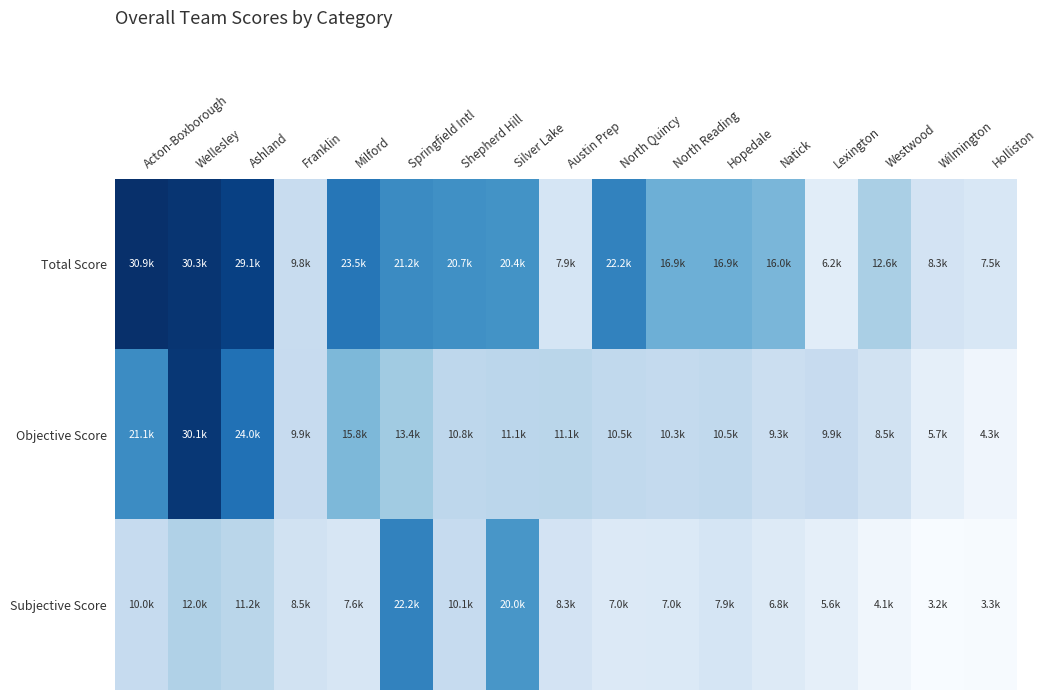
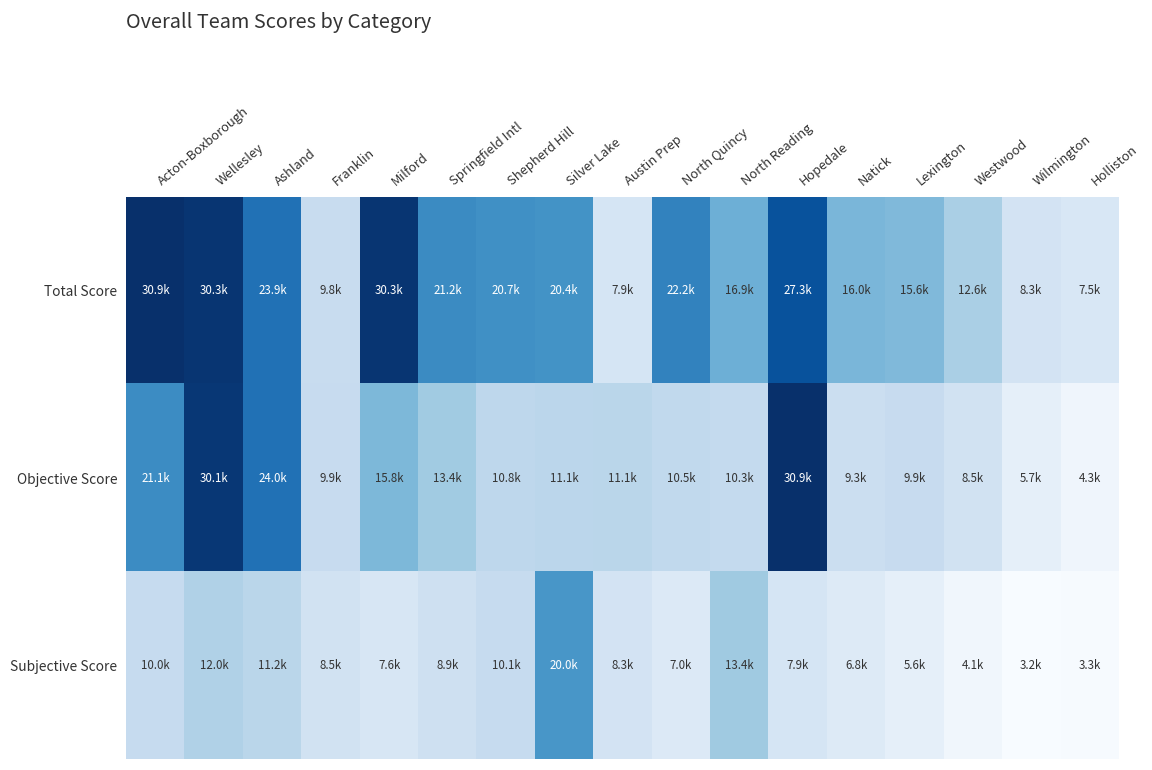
Total Score, Ashland: 29.1k -> 23.9k
Total Score, Milford: 23.5k -> 30.3k
Total Score, Hopedale: 16.9k -> 27.3k
Total Score, Lexington: 6.2k -> 15.6k
Objective Score, Hopedale: 10.5k -> 30.9k
Subjective Score, Springfield Intl: 22.2k -> 8.9k
Subjective Score, North Reading: 7.0k -> 13.4k
